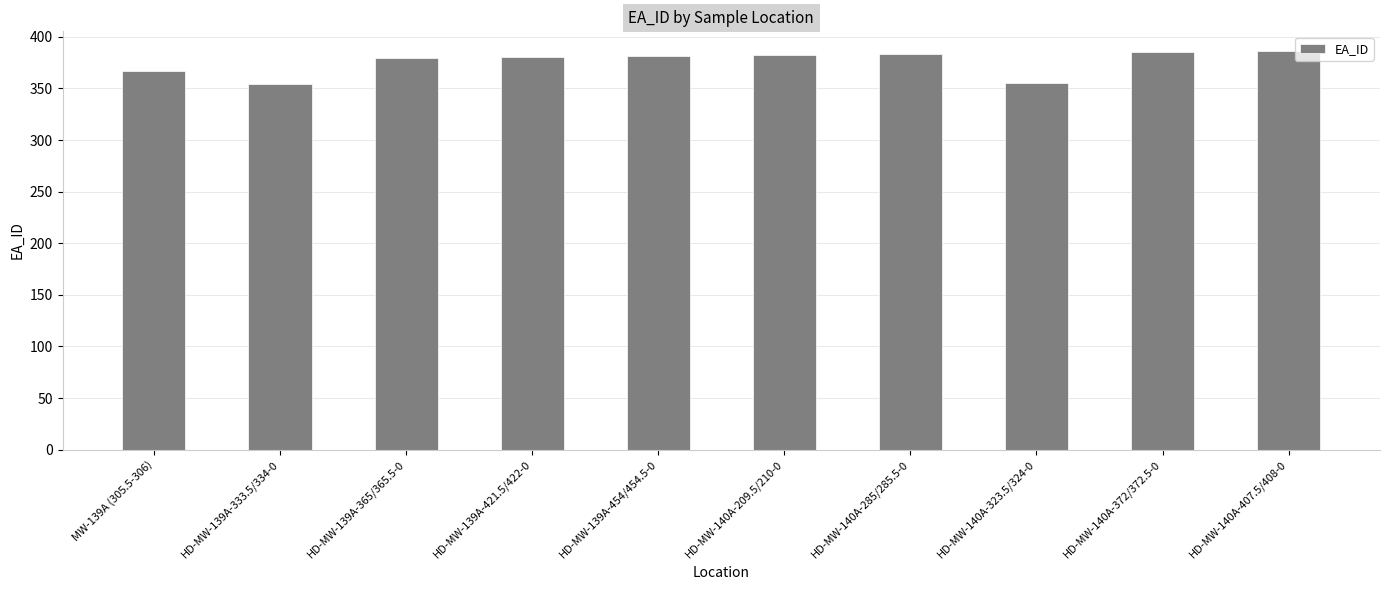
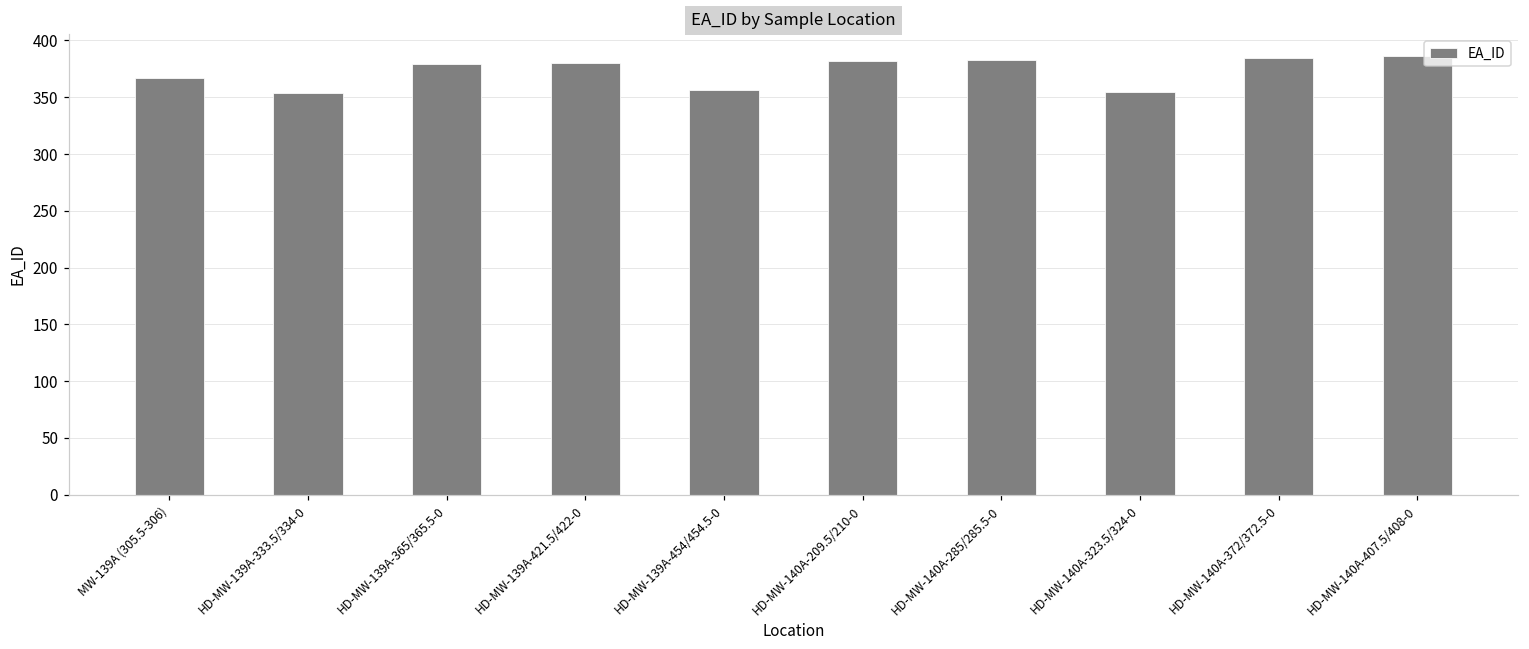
HD-MW-139A-454/454.5-0: 381 -> 356
